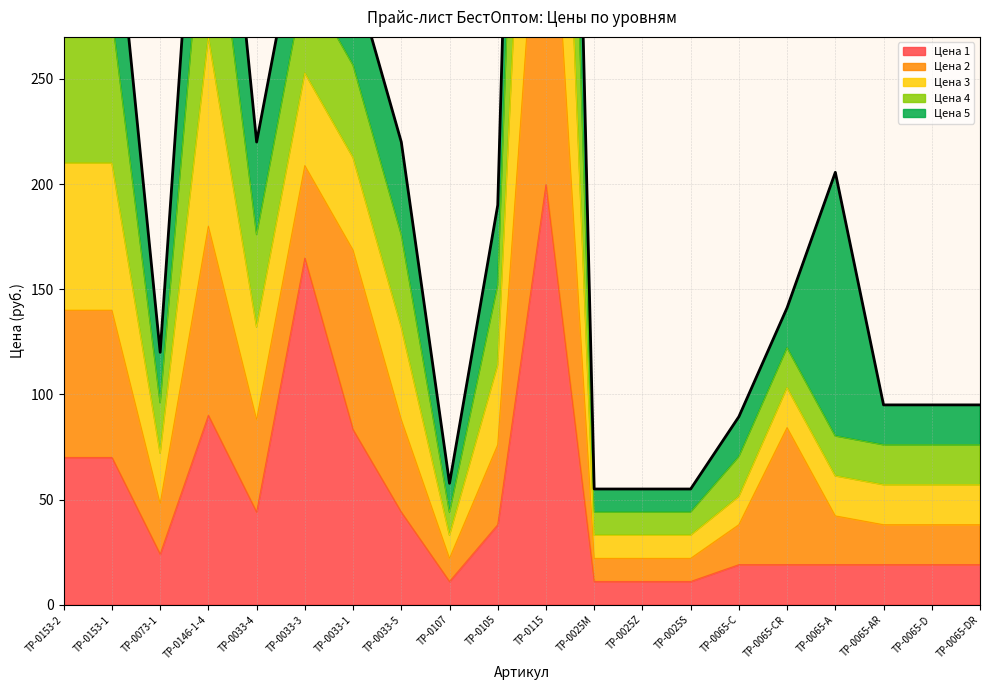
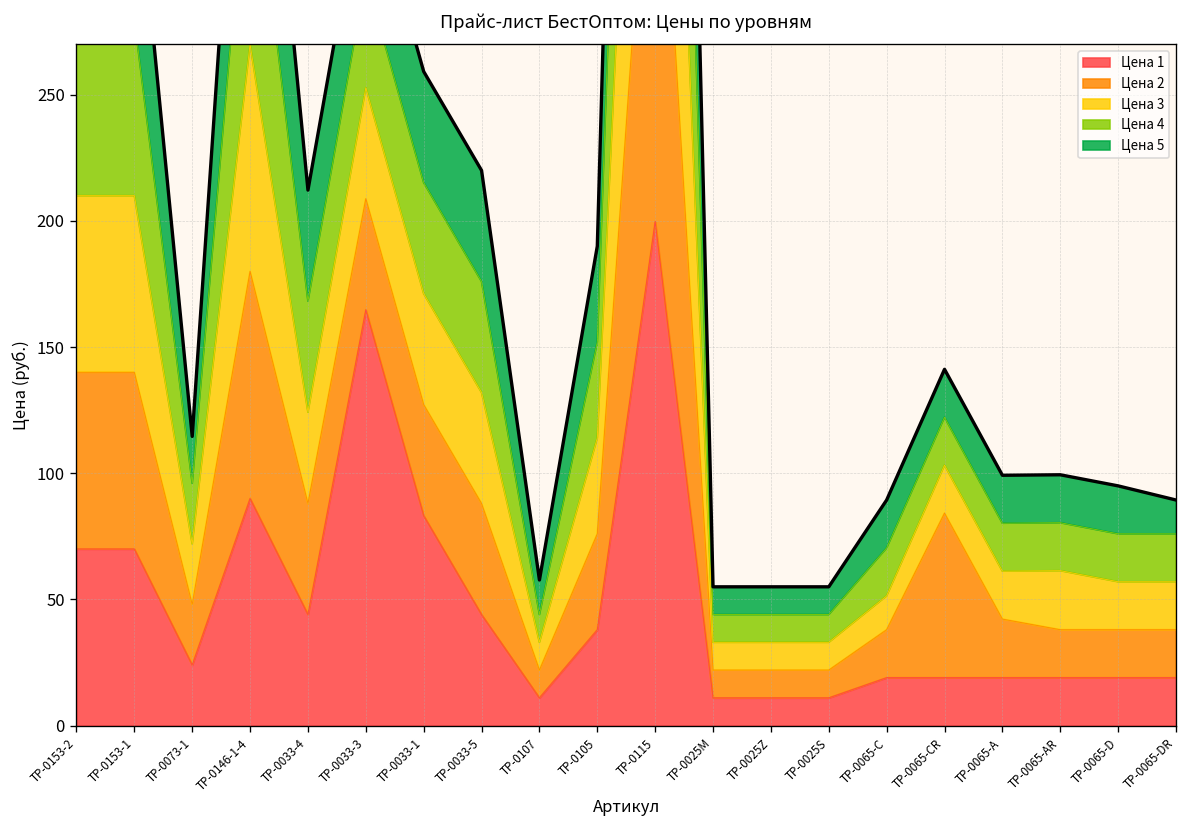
Цена 5, TP-0073-1: 24 -> 19
Цена 3, TP-0033-4: 44 -> 36
Цена 2, TP-0033-1: 85 -> 44
Цена 5, TP-0065-A: 125 -> 19
Цена 3, TP-0065-AR: 19 -> 23
Цена 5, TP-0065-DR: 19 -> 13
